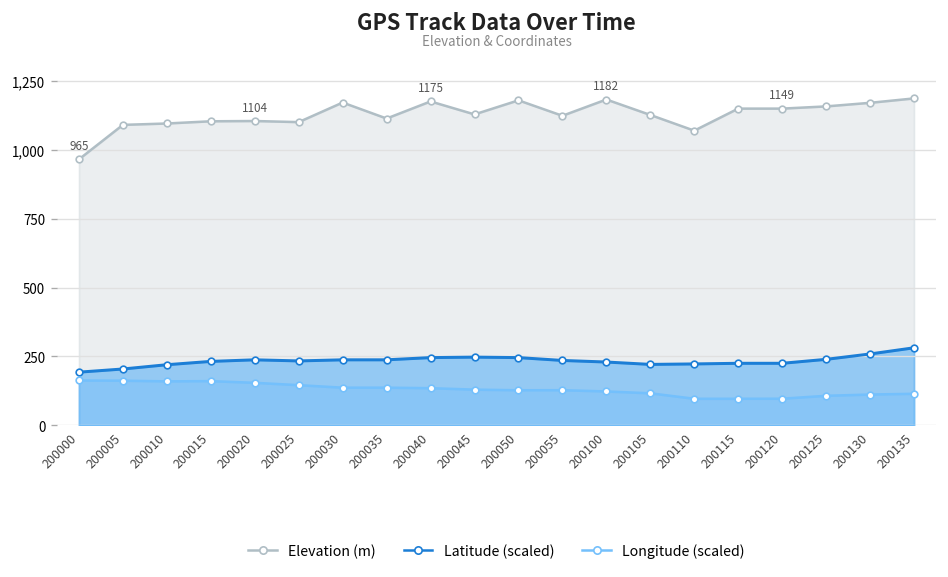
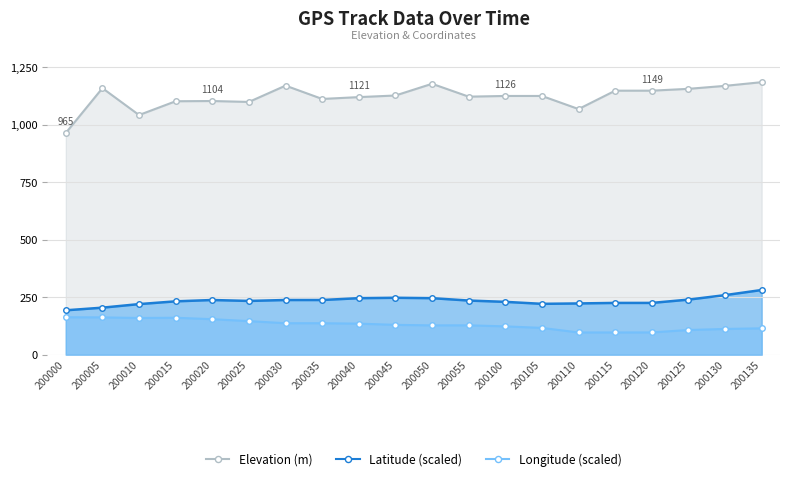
Elevation (m), 200005: 1,090 -> 1,160
Elevation (m), 200010: 1,100 -> 1,040
Elevation (m), 200040: 1175 -> 1121
Elevation (m), 200100: 1182 -> 1126
